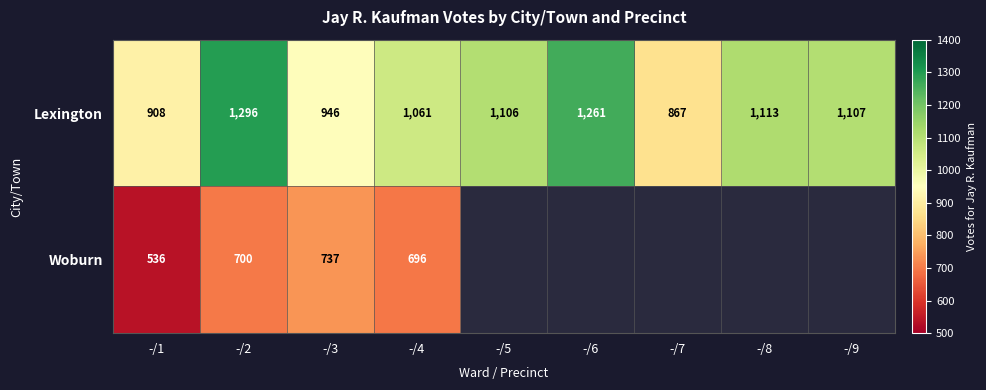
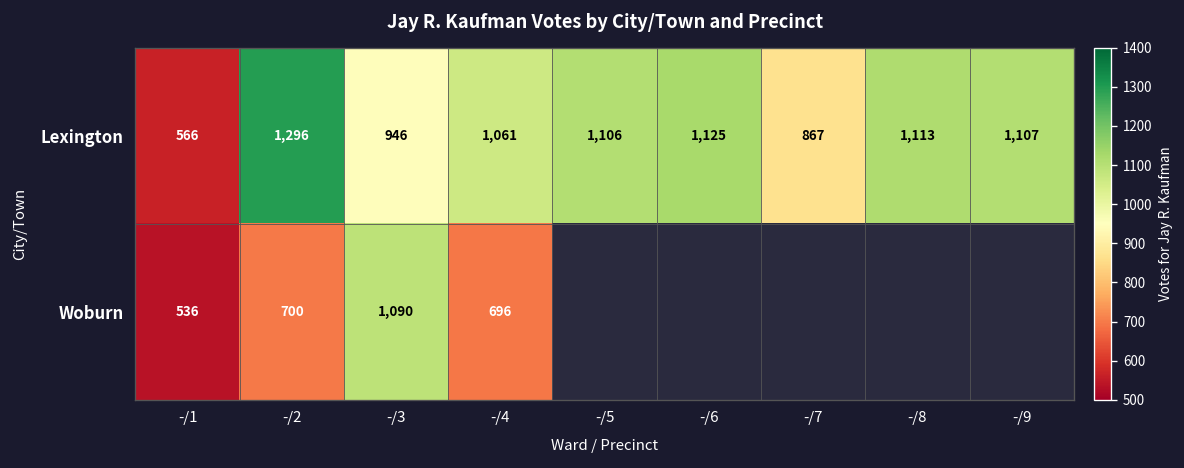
Lexington, -/1: 908 -> 566
Lexington, -/6: 1,261 -> 1,125
Woburn, -/3: 737 -> 1,090
